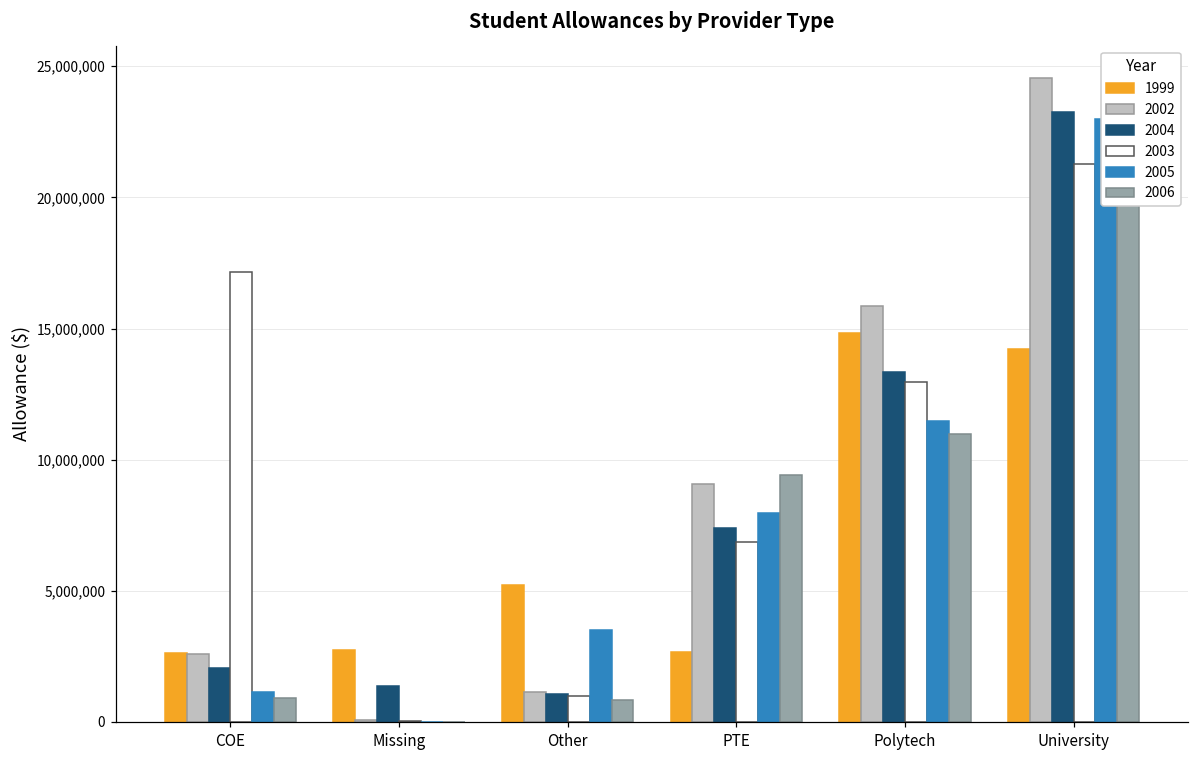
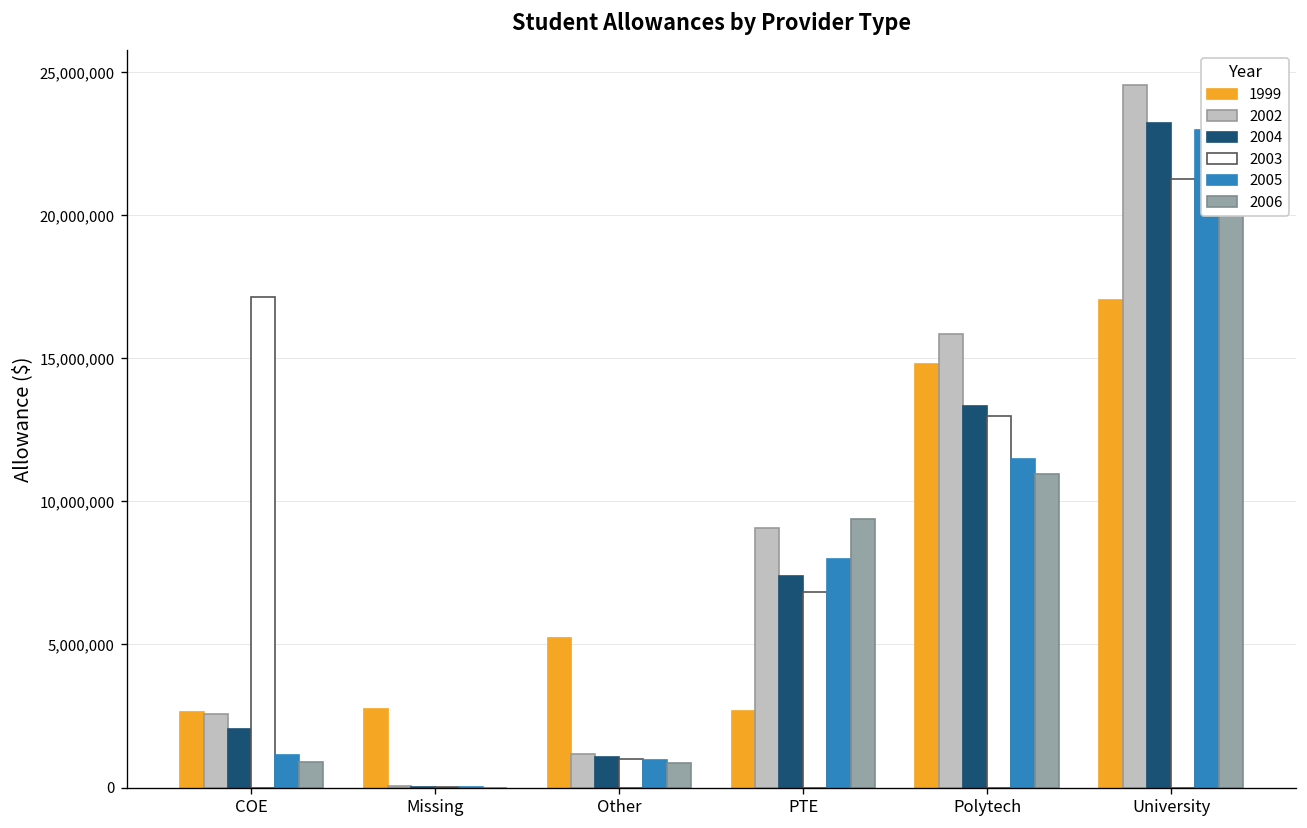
2004, Missing: 1,400,000 -> 0
2005, Other: 3,500,000 -> 1,000,000
1999, University: 14,200,000 -> 17,000,000
